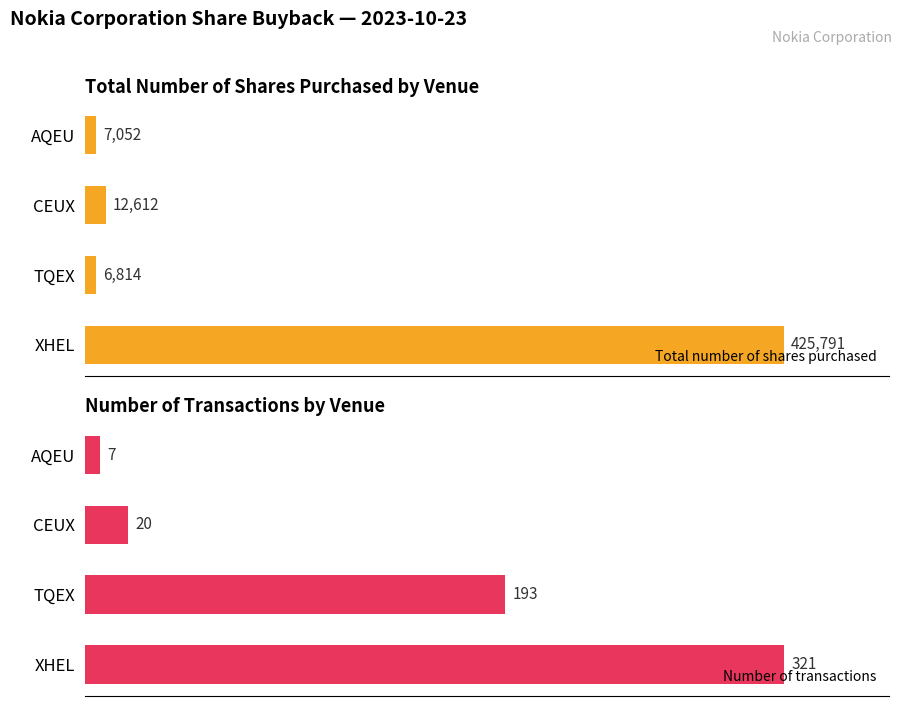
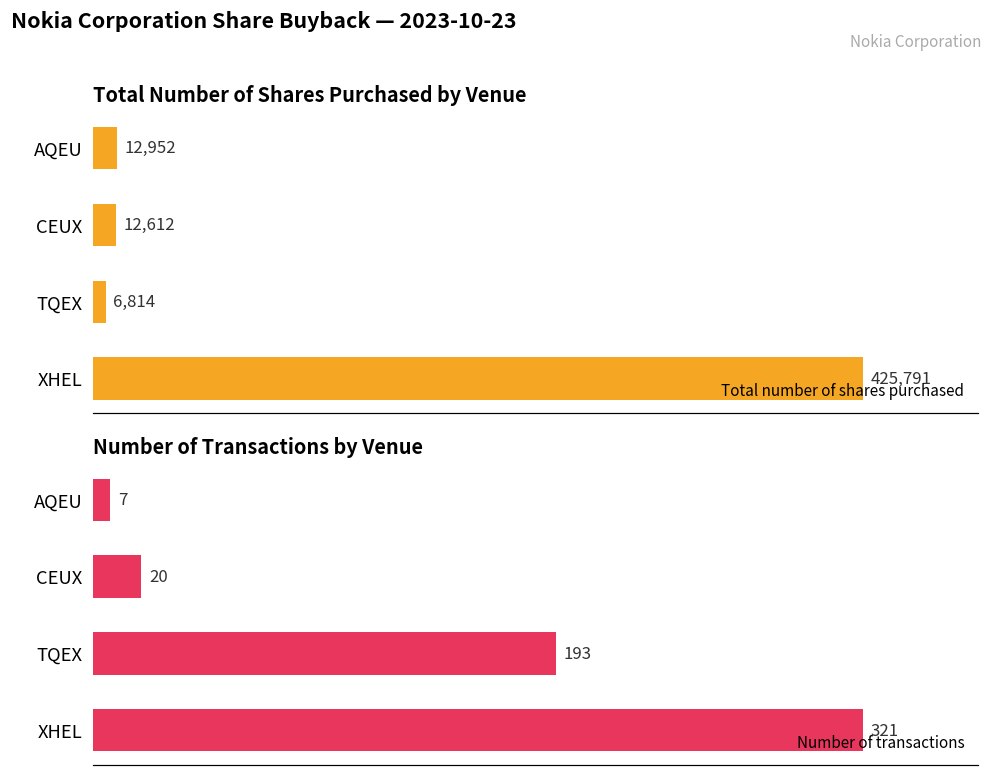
Total Number of Shares Purchased by Venue, AQEU: 7,052 -> 12,952
